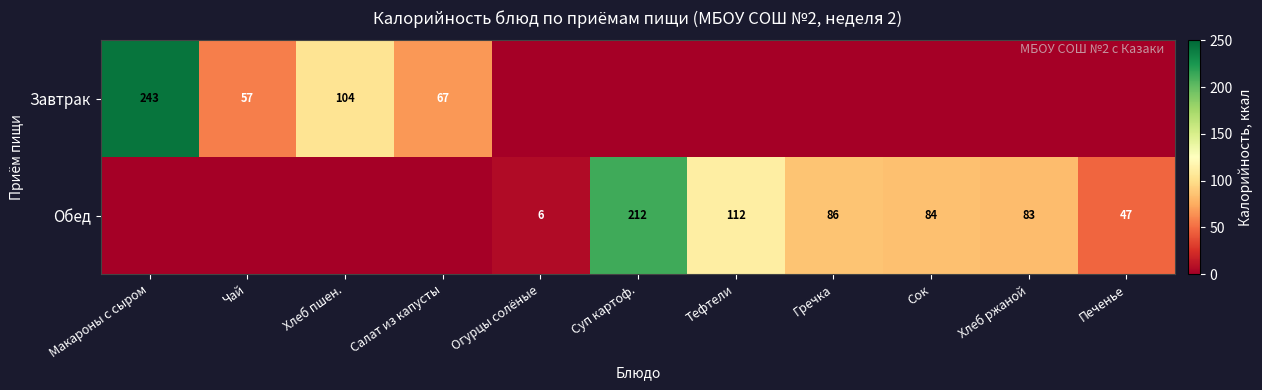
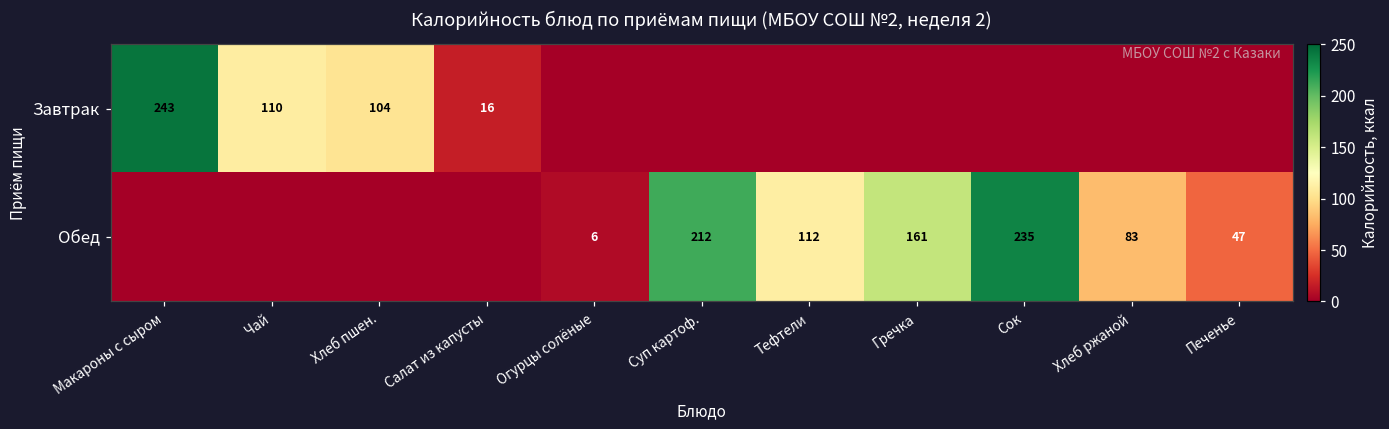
Завтрак, Чай: 57 -> 110
Завтрак, Салат из капусты: 67 -> 16
Обед, Гречка: 86 -> 161
Обед, Сок: 84 -> 235
